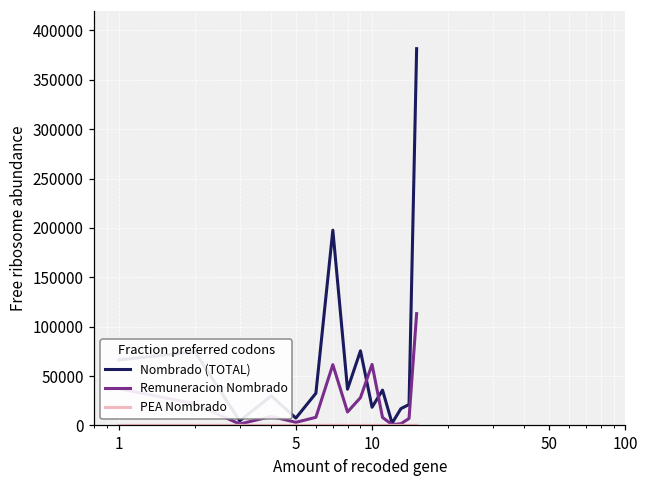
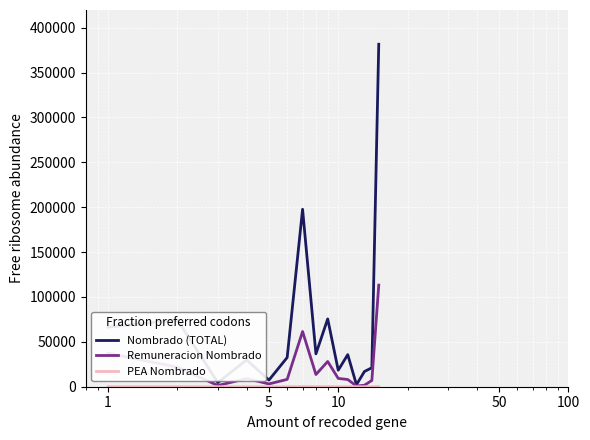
Remuneracion Nombrado, 10: 60000 -> 10000
